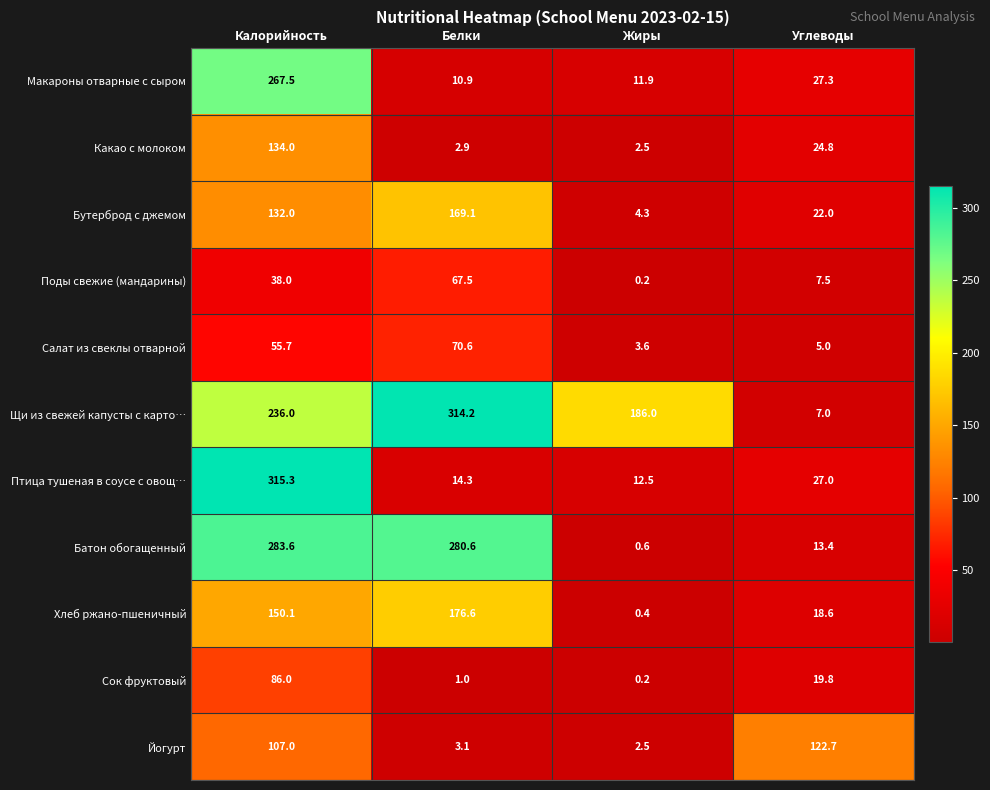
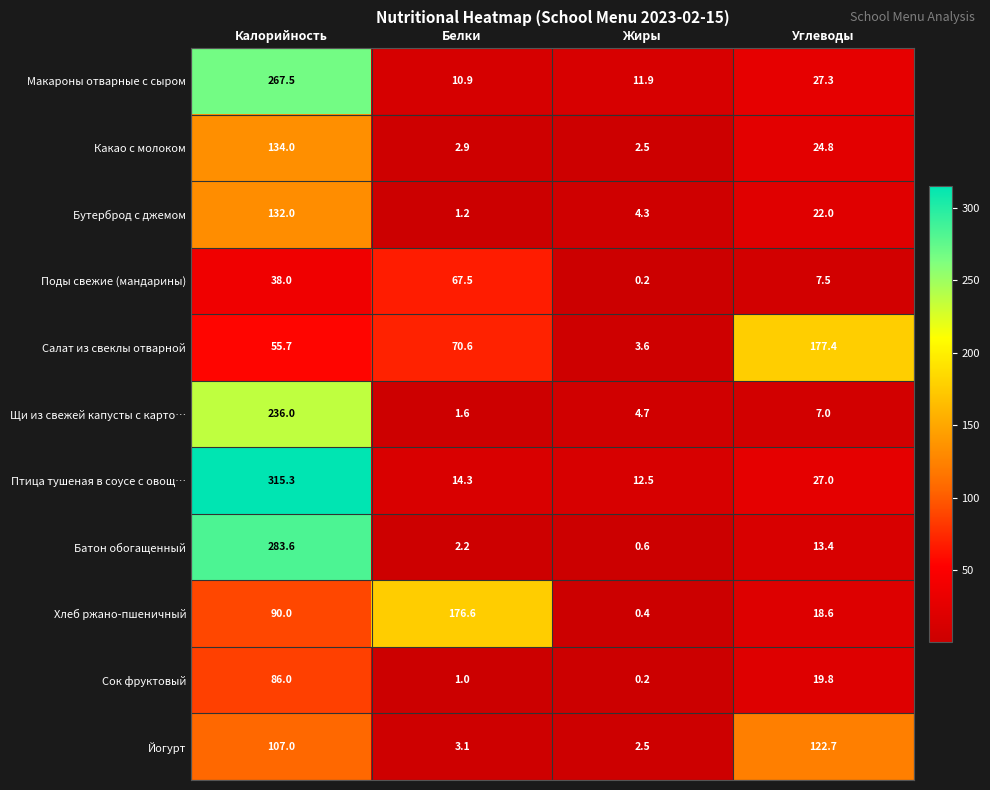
Бутерброд с джемом, Белки: 169.1 -> 1.2
Салат из свеклы отварной, Углеводы: 5.0 -> 177.4
Щи из свежей капусты с карто…, Белки: 314.2 -> 1.6
Щи из свежей капусты с карто…, Жиры: 186.0 -> 4.7
Батон обогащенный, Белки: 280.6 -> 2.2
Хлеб ржано-пшеничный, Калорийность: 150.1 -> 90.0
